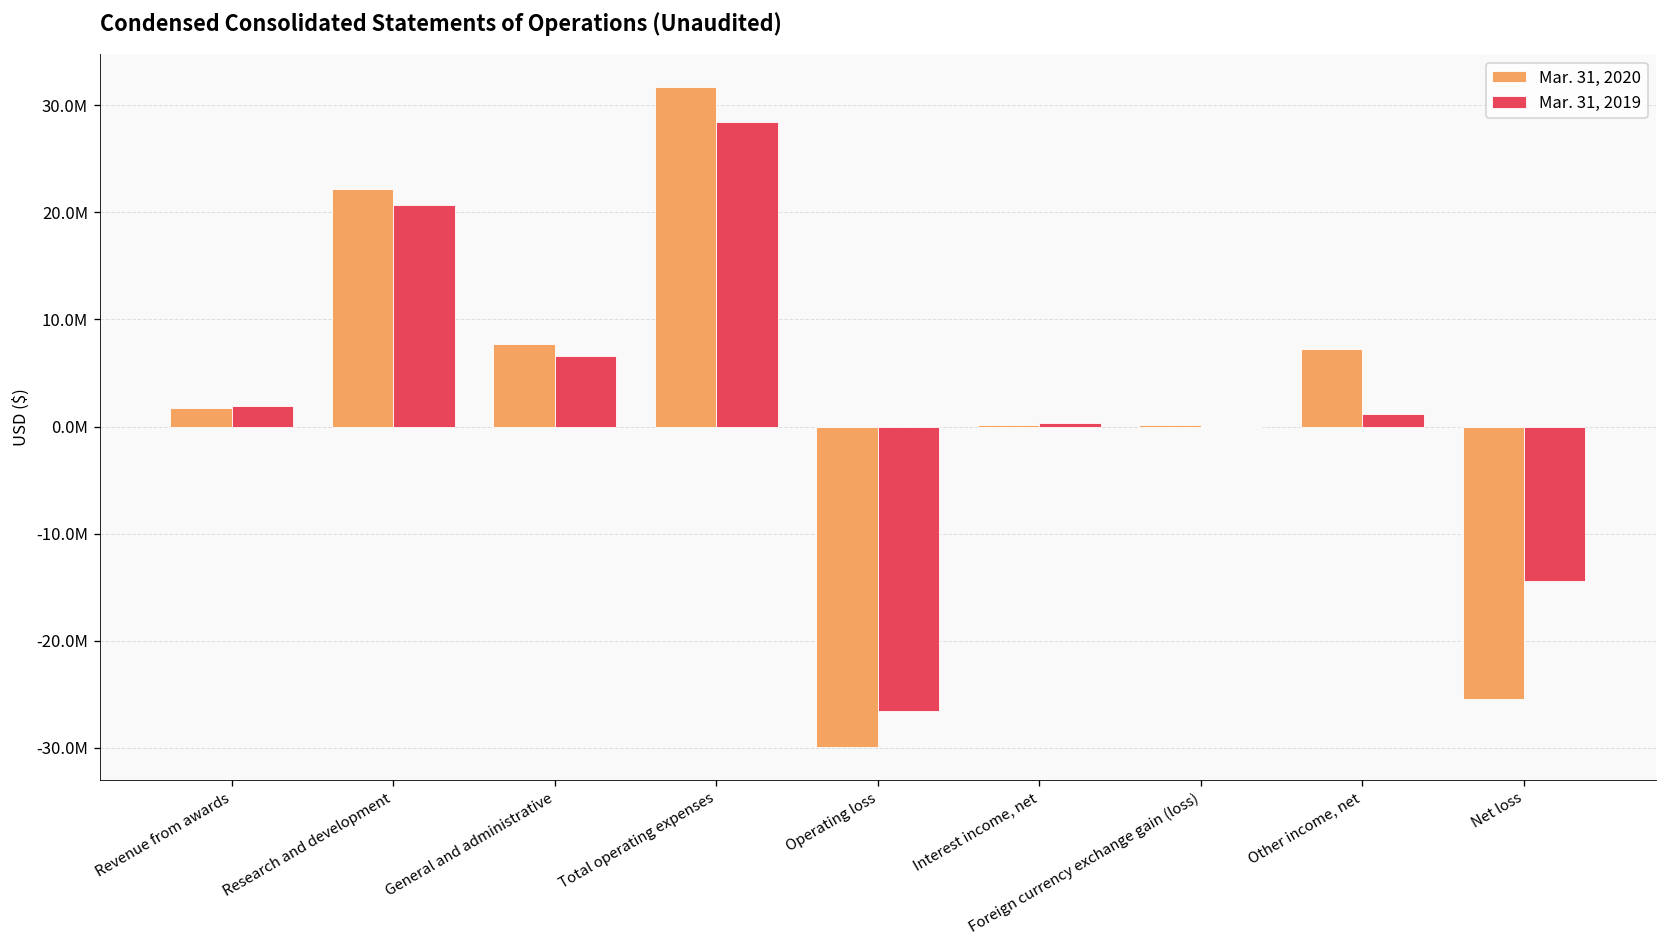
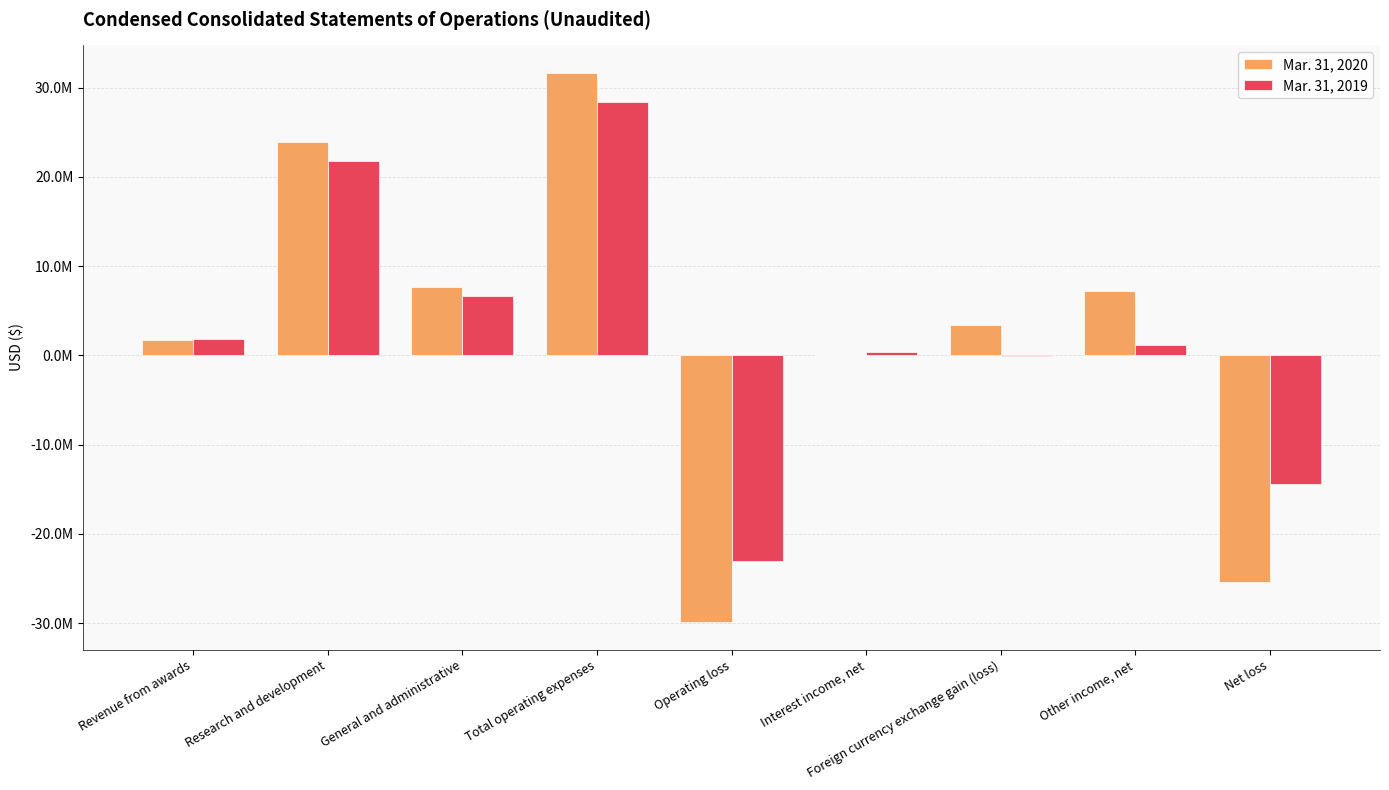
Mar. 31, 2020, Research and development: 22000000 -> 24000000
Mar. 31, 2019, Research and development: 21000000 -> 22000000
Mar. 31, 2019, Operating loss: -27000000 -> -23000000
Mar. 31, 2020, Foreign currency exchange gain (loss): 0 -> 3000000
